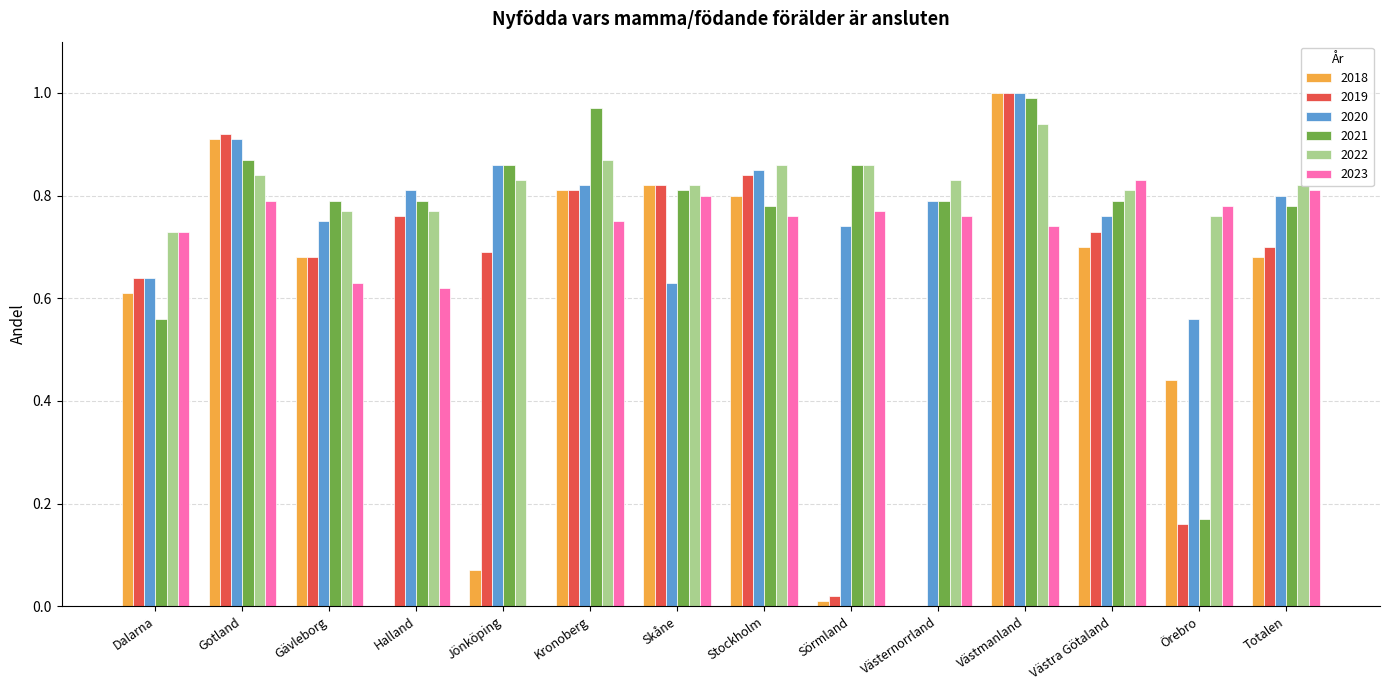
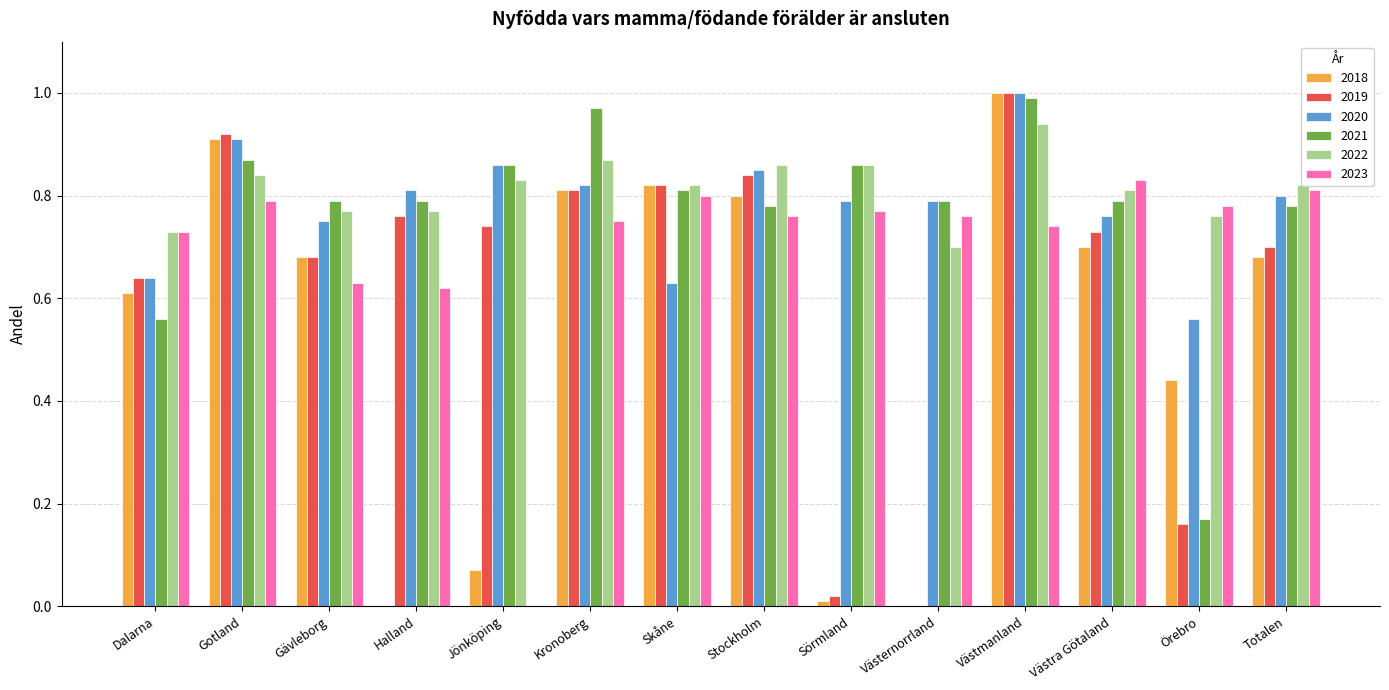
2019, Jönköping: 0.69 -> 0.74
2020, Sörmland: 0.74 -> 0.79
2022, Västernorrland: 0.83 -> 0.70
